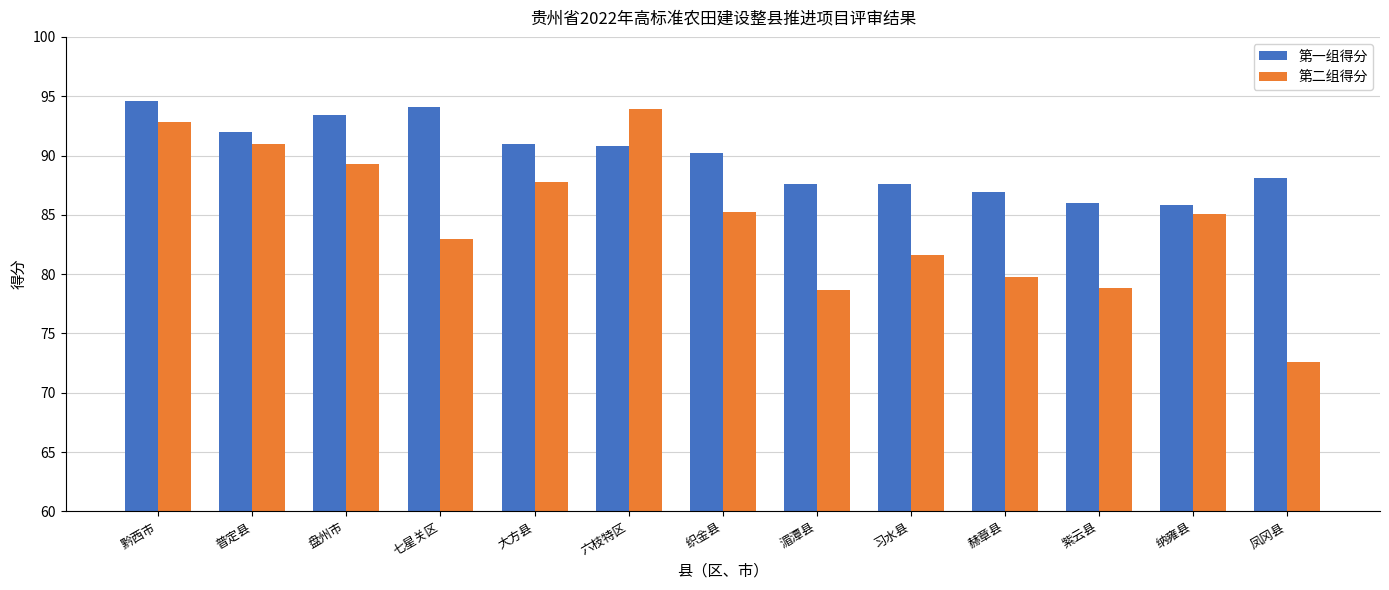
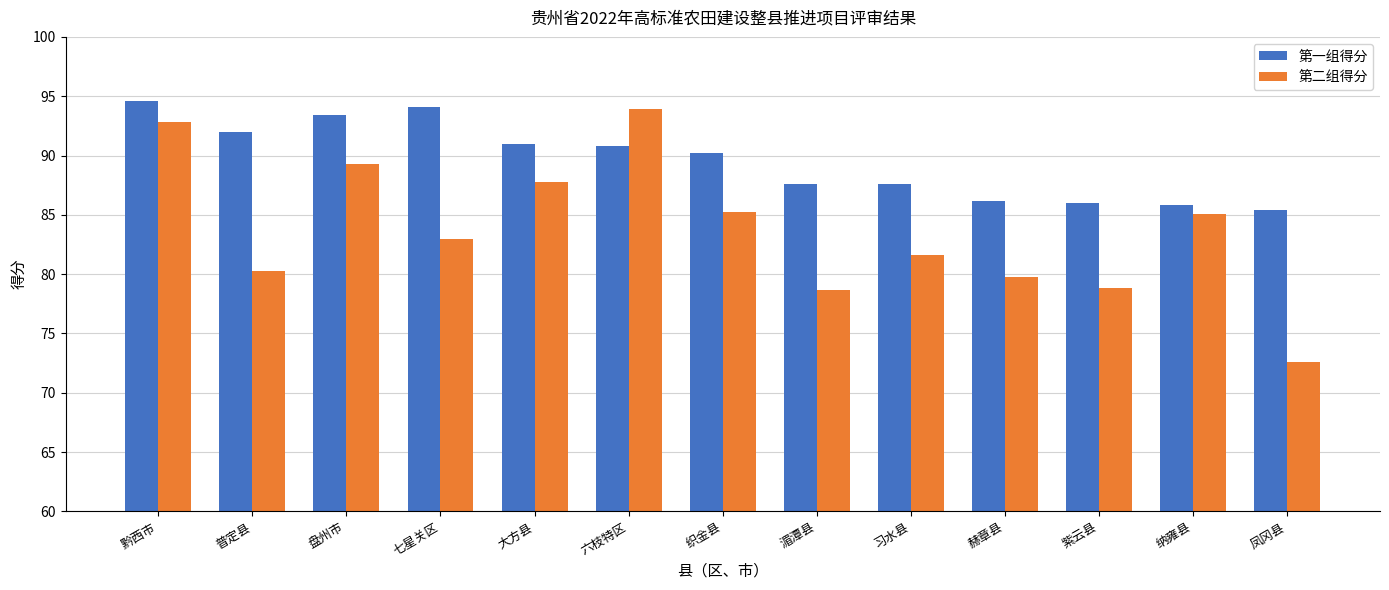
第二组得分, 普定县: 91.0 -> 80.3
第一组得分, 赫章县: 86.9 -> 86.2
第一组得分, 凤冈县: 88.1 -> 85.4
